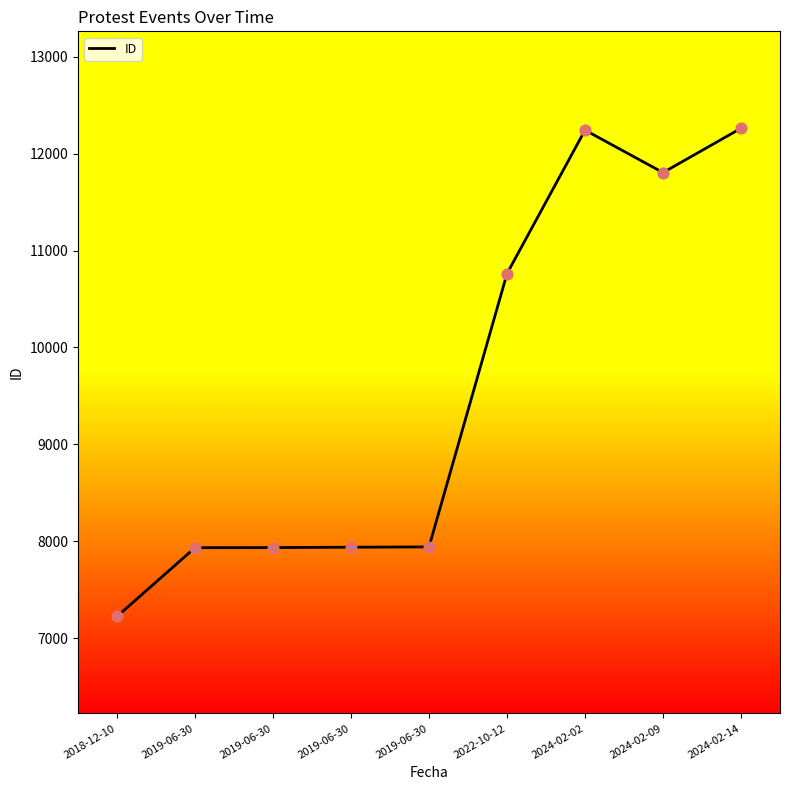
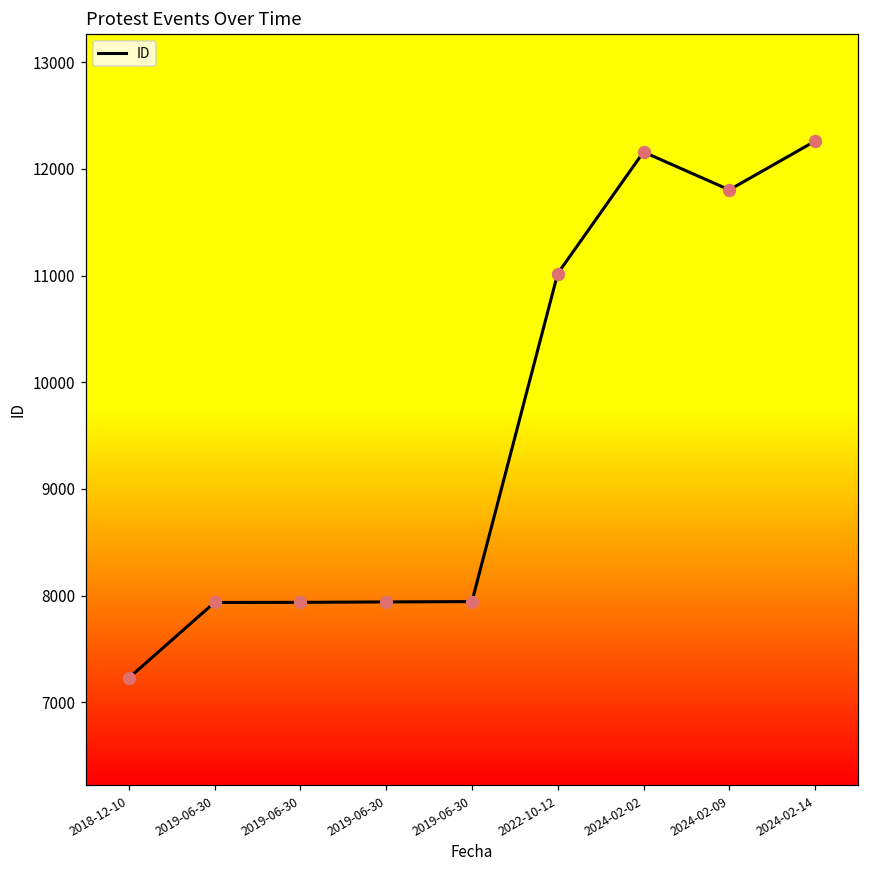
2022-10-12: 10800 -> 11000
2024-02-02: 12240 -> 12160
